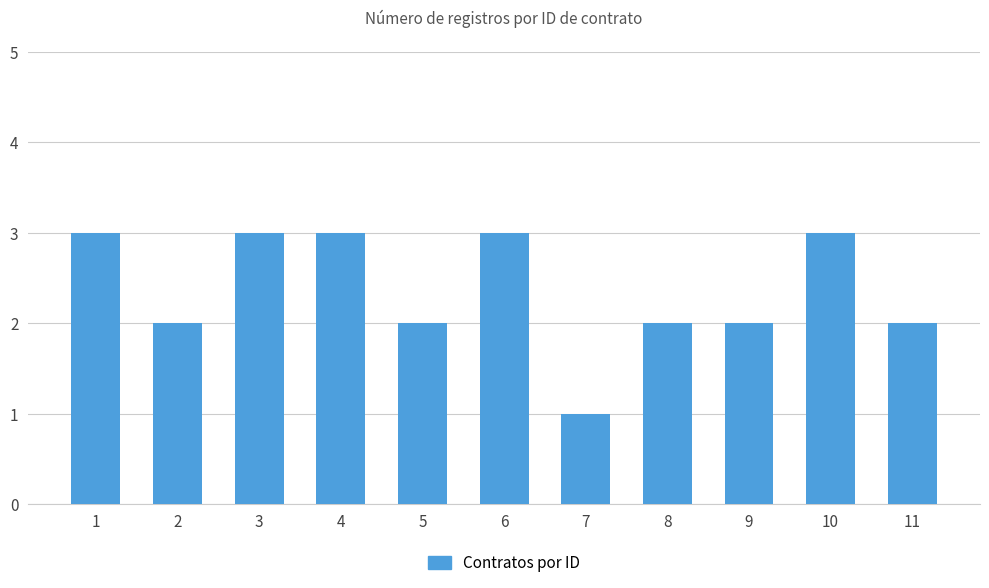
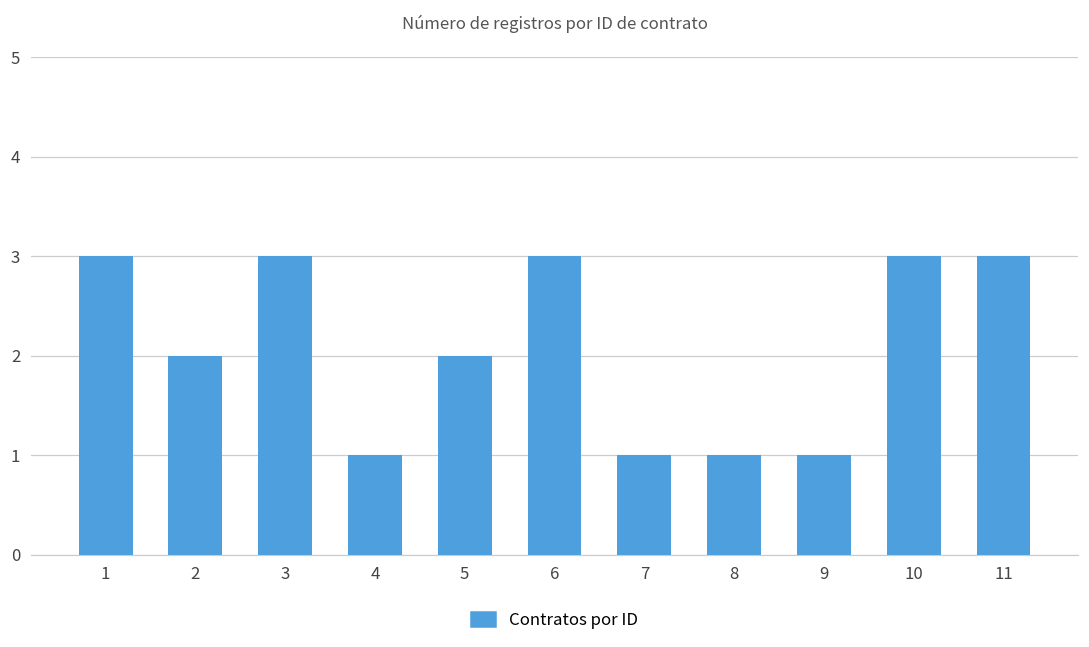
4: 3 -> 1
8: 2 -> 1
9: 2 -> 1
11: 2 -> 3
